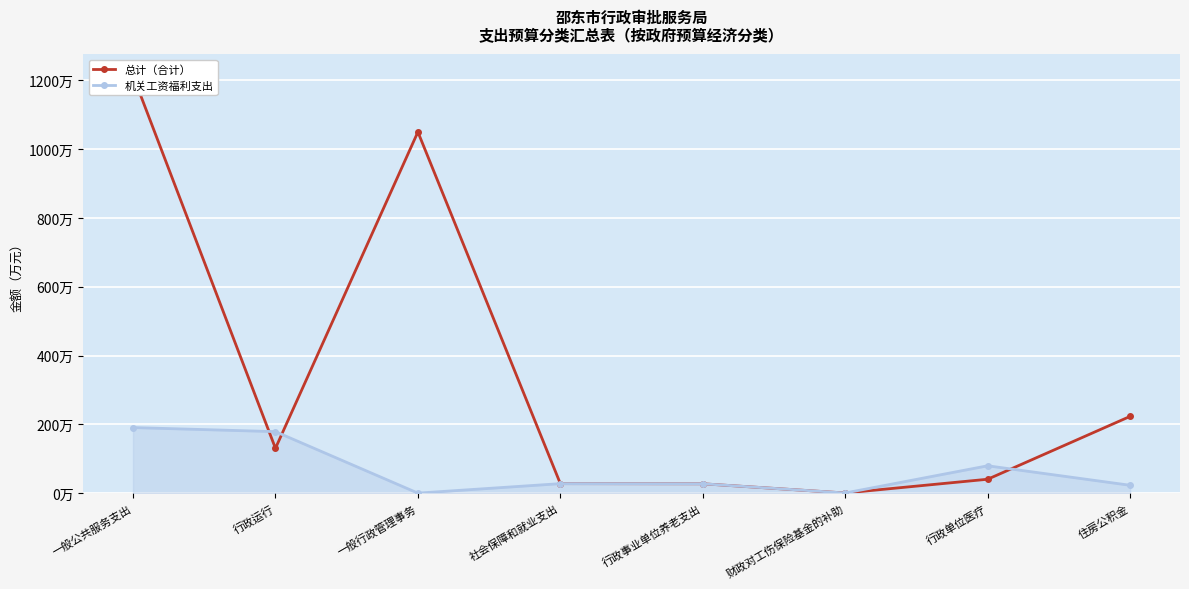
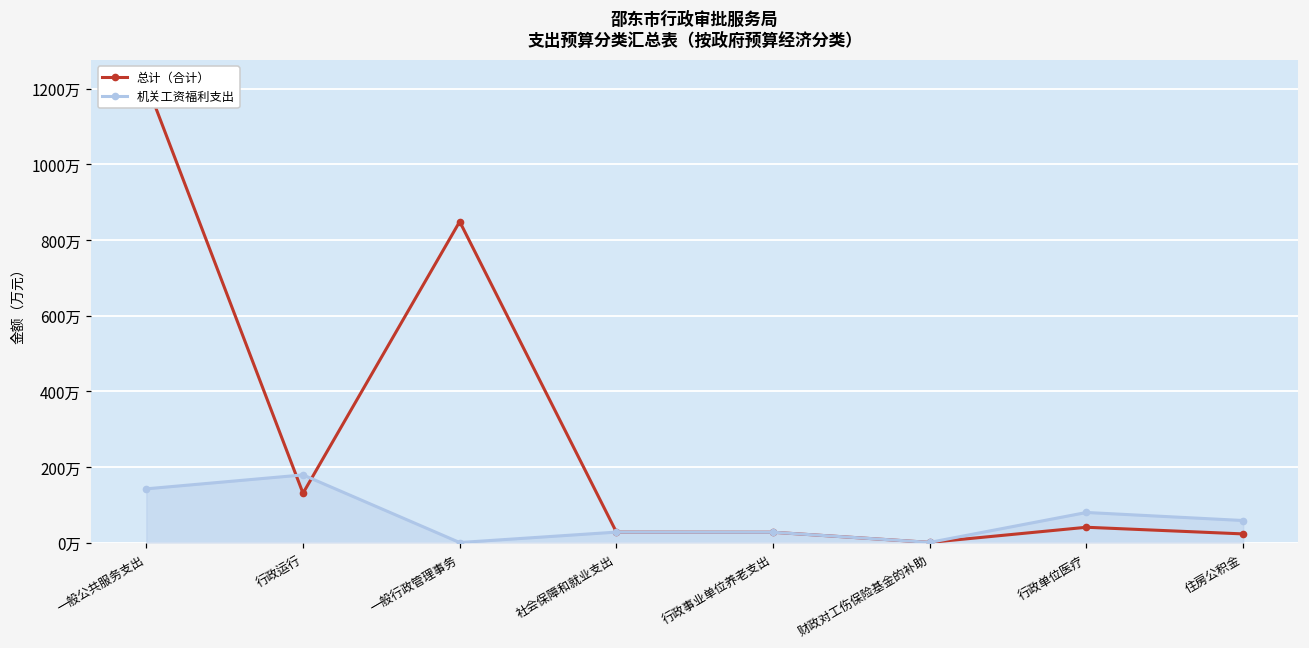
机关工资福利支出, 一般公共服务支出: 190万 -> 140万
总计（合计）, 一般行政管理事务: 1050万 -> 850万
总计（合计）, 住房公积金: 220万 -> 20万
机关工资福利支出, 住房公积金: 20万 -> 60万
